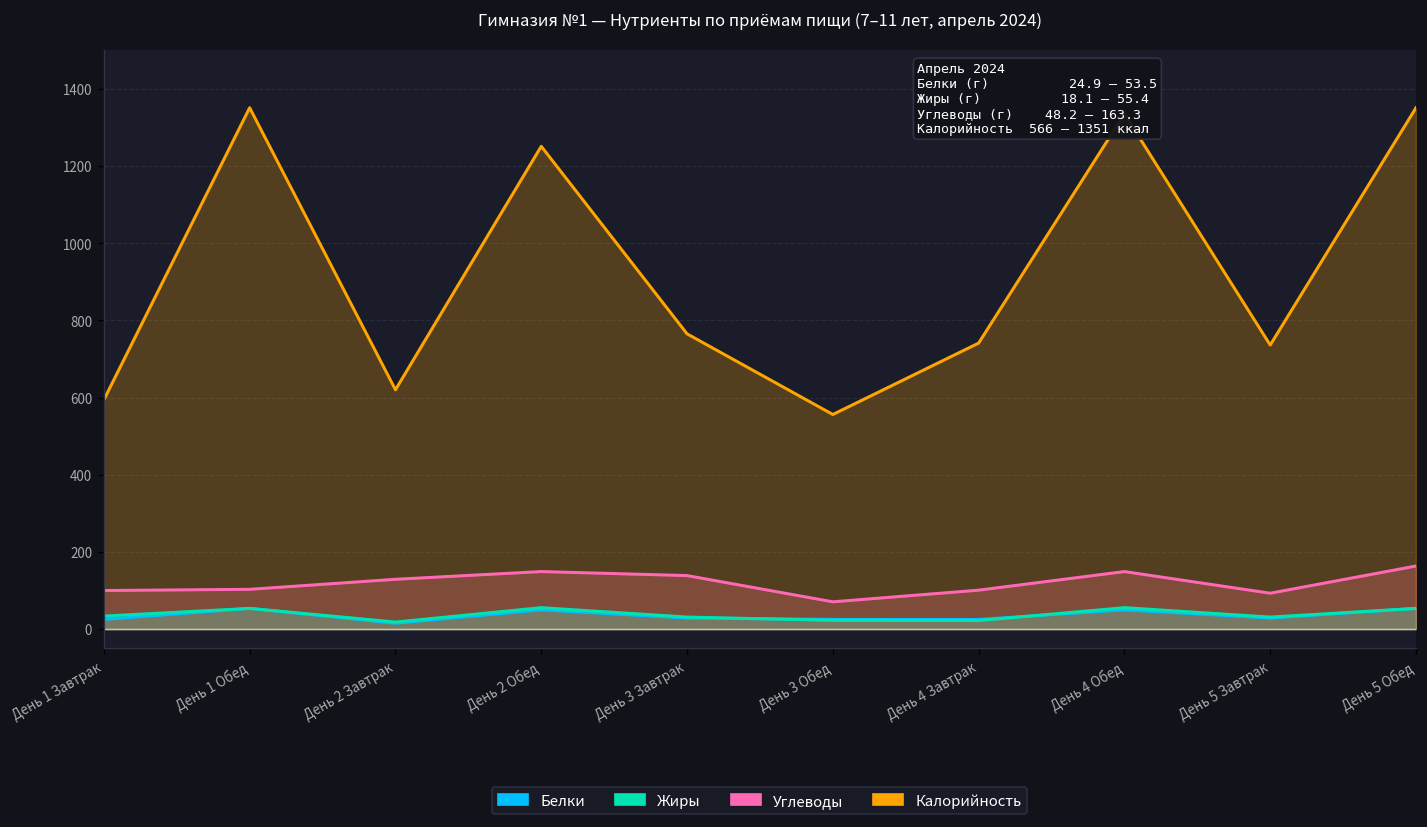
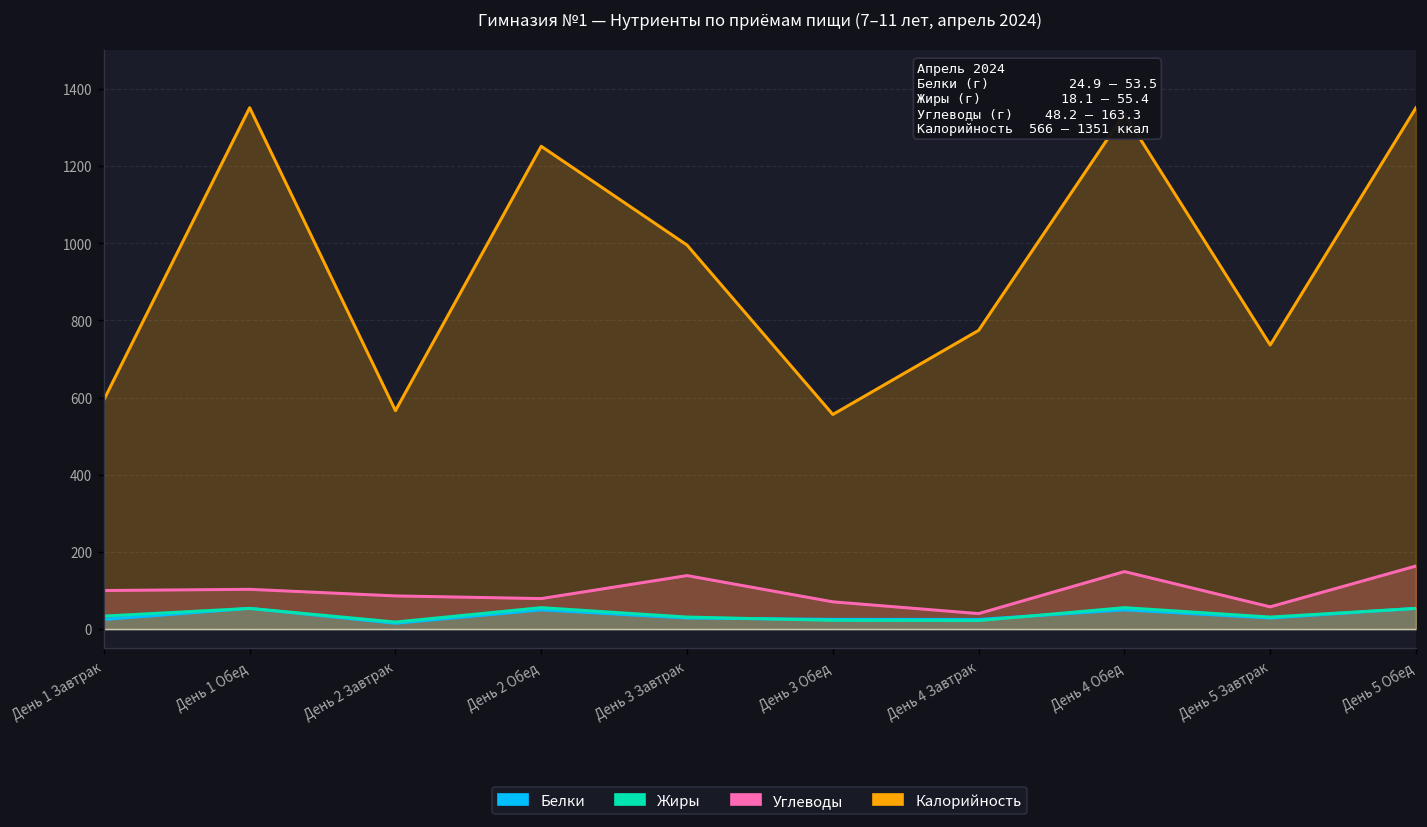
Углеводы, День 2 Завтрак: 130 -> 90
Калорийность, День 2 Завтрак: 620 -> 570
Углеводы, День 2 Обед: 150 -> 80
Калорийность, День 3 Завтрак: 770 -> 1000
Углеводы, День 4 Завтрак: 100 -> 40
Калорийность, День 4 Завтрак: 740 -> 770
Углеводы, День 5 Завтрак: 90 -> 60
